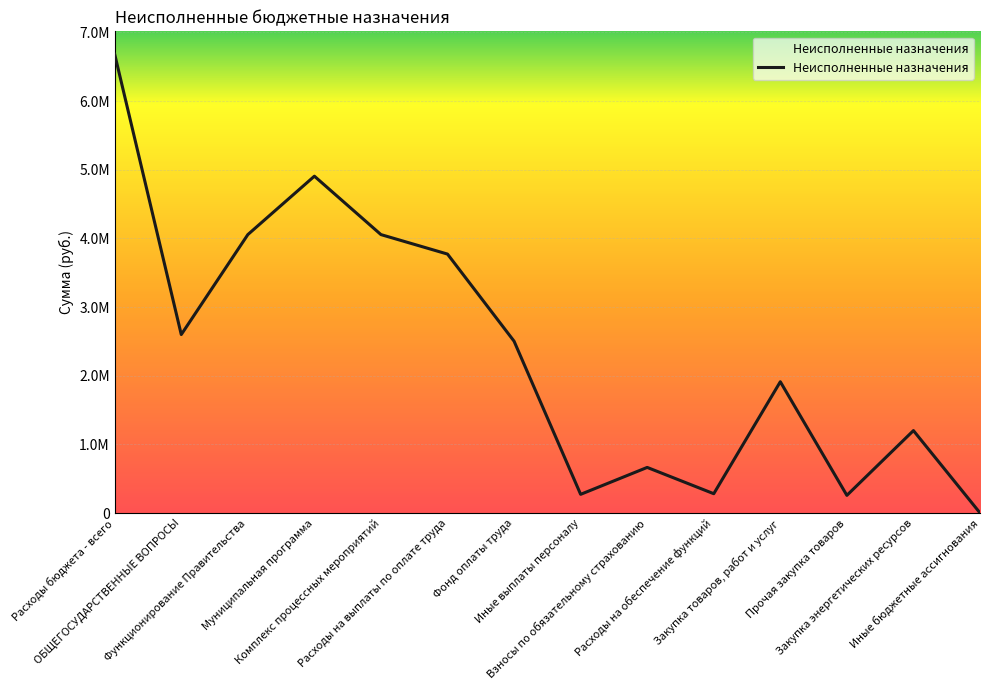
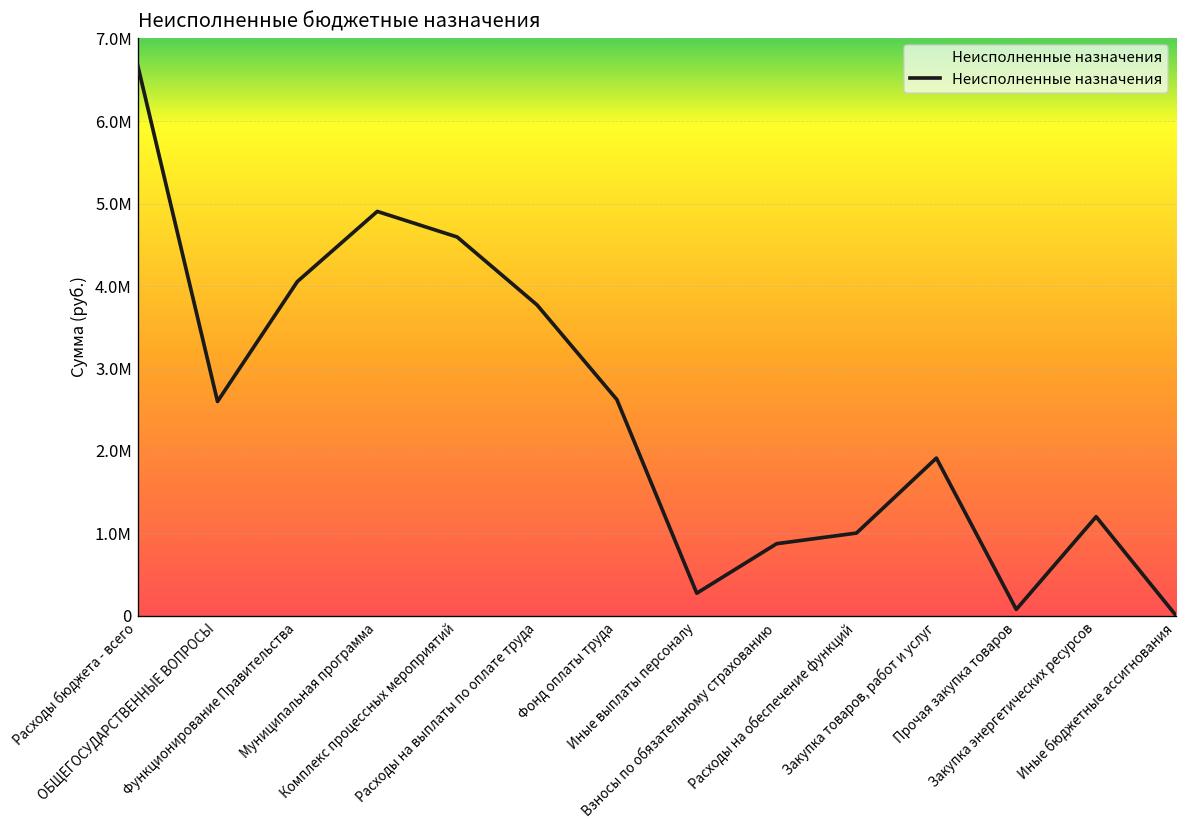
Комплекс процессных мероприятий: 4100000 -> 4600000
Фонд оплаты труда: 2500000 -> 2600000
Взносы по обязательному страхованию: 700000 -> 900000
Расходы на обеспечение функций: 300000 -> 1000000
Прочая закупка товаров: 300000 -> 100000
